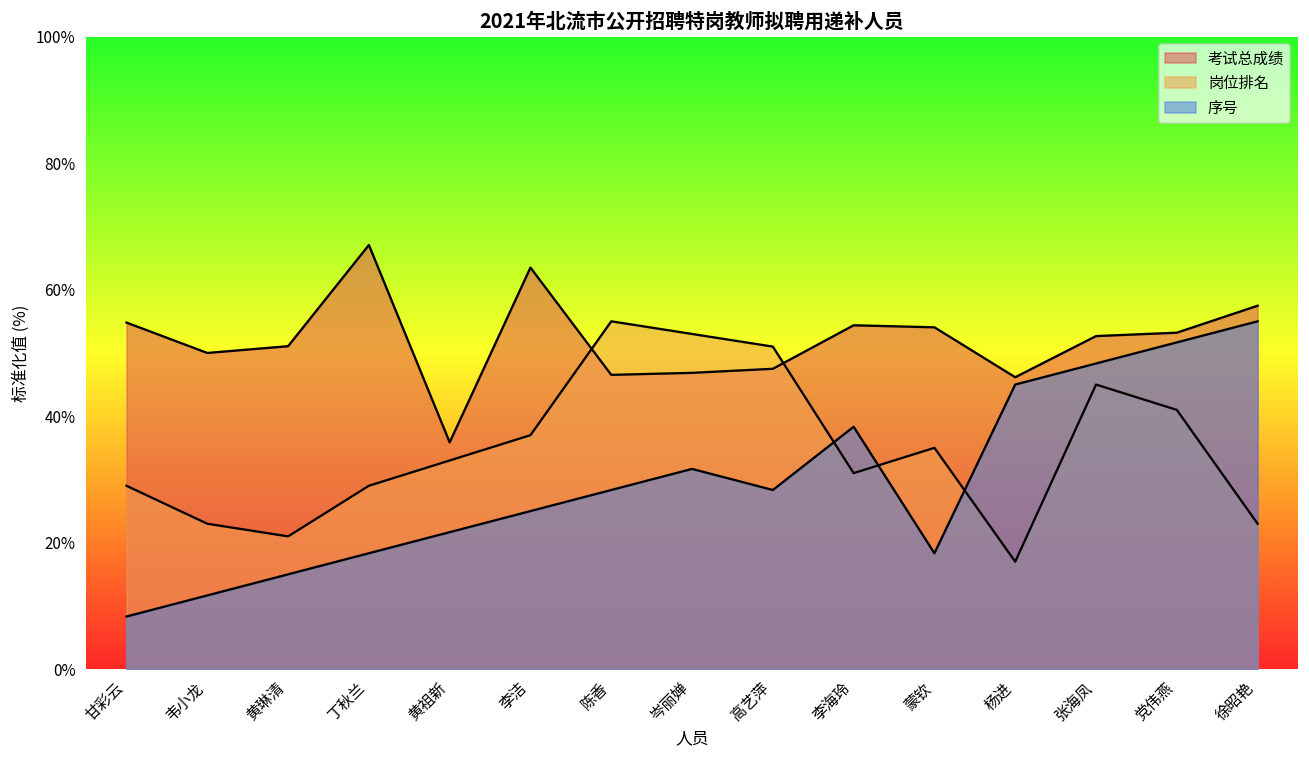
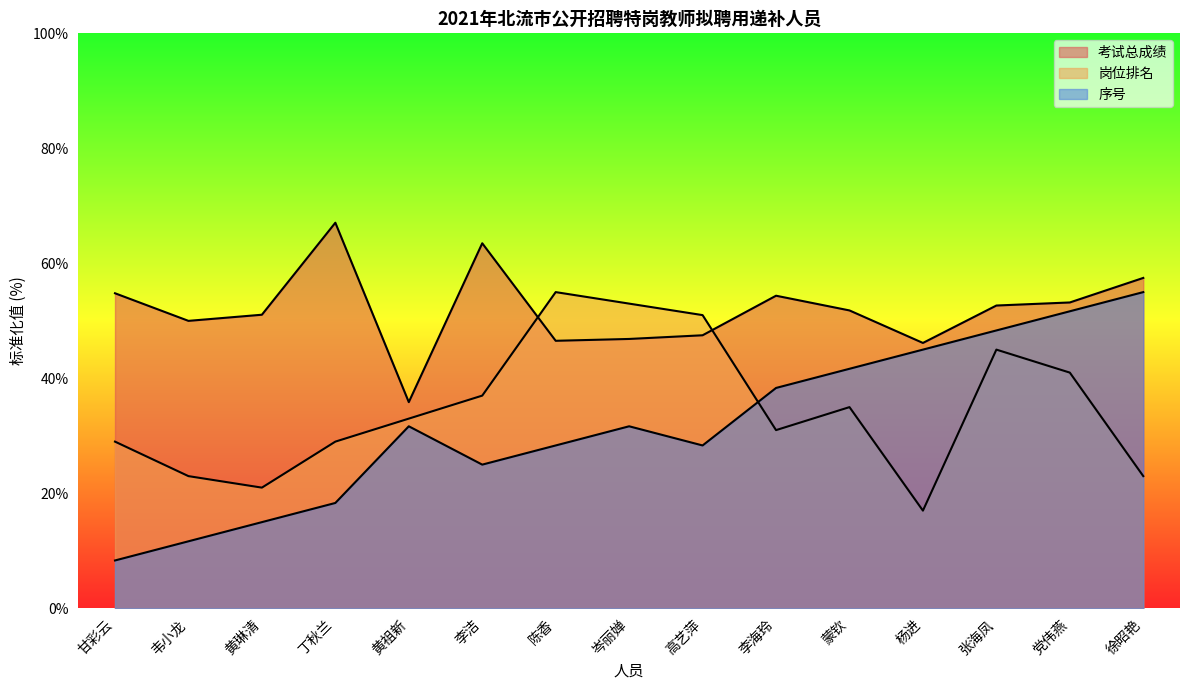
序号, 黄祖新: 22% -> 32%
考试总成绩, 蒙钦: 54% -> 52%
序号, 蒙钦: 18% -> 42%
